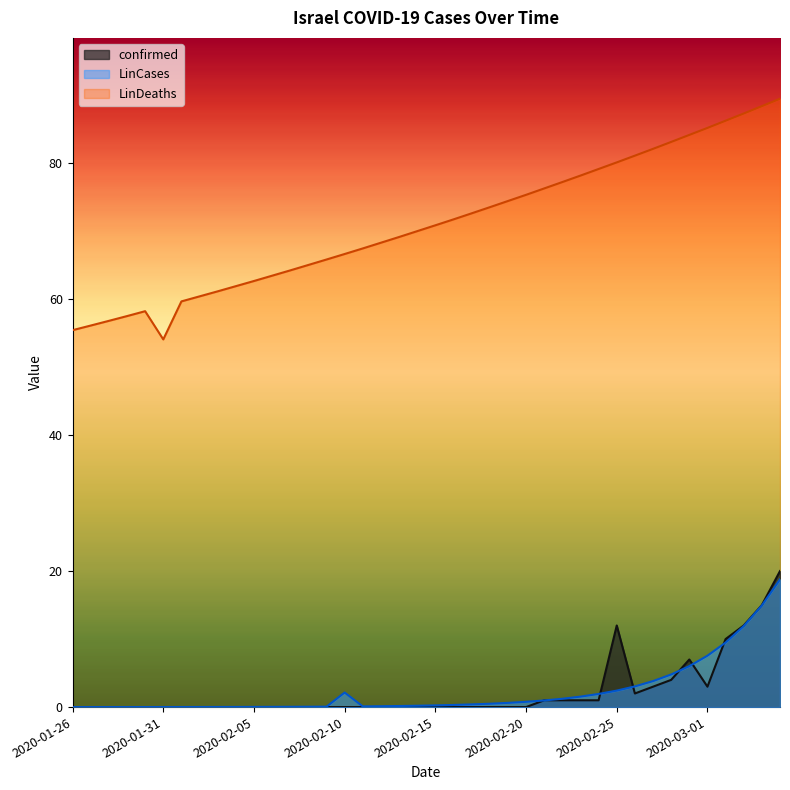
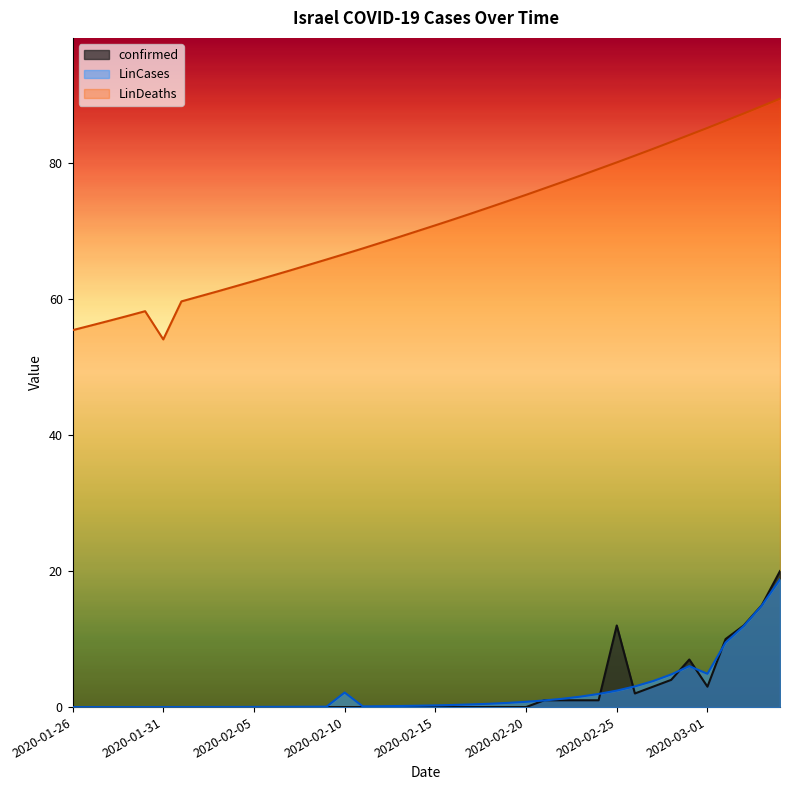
LinCases, 2020-03-01: 8 -> 5
